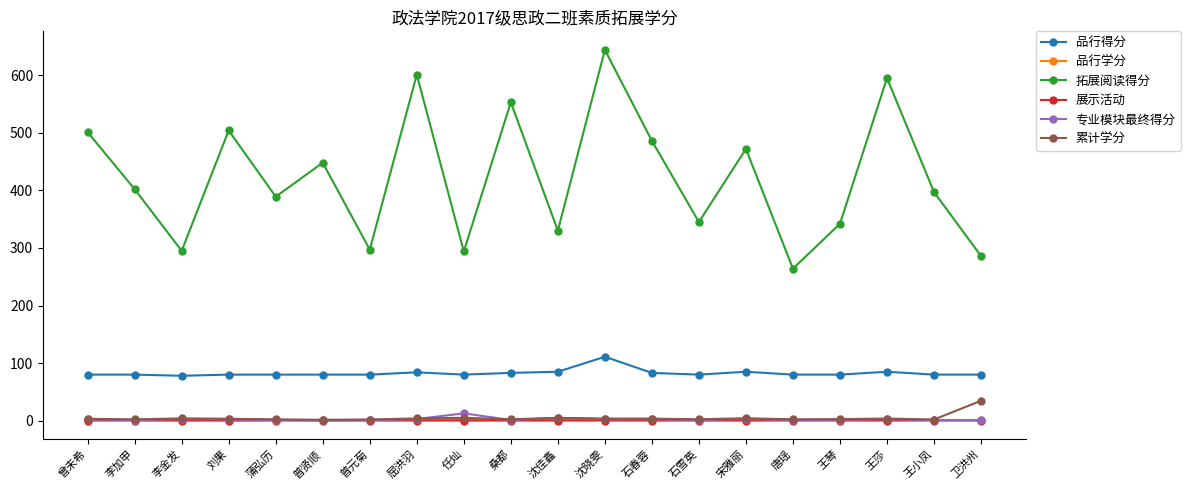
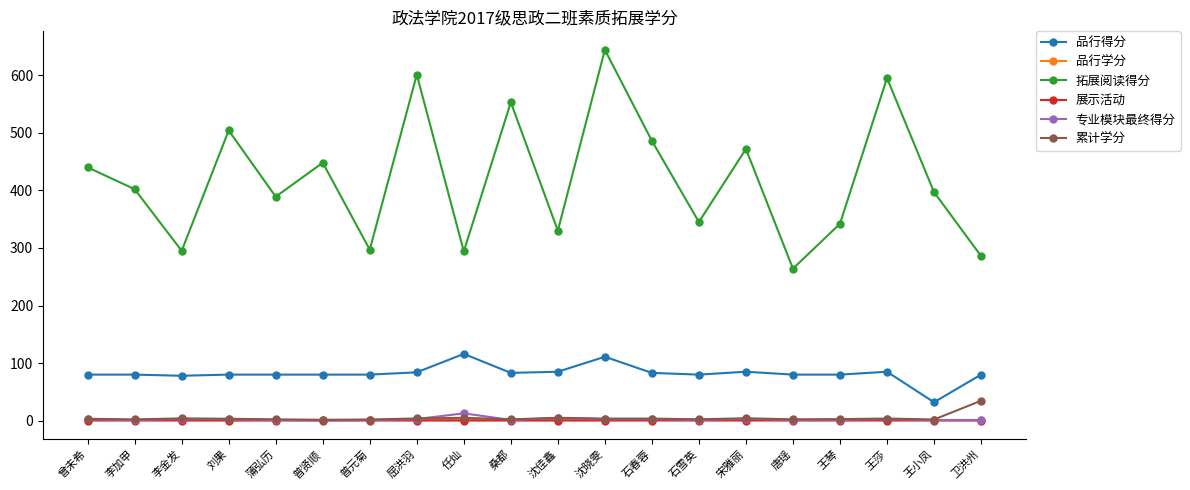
拓展阅读得分, 曾未希: 500 -> 440
品行得分, 任灿: 80 -> 120
品行得分, 王小凤: 80 -> 30
